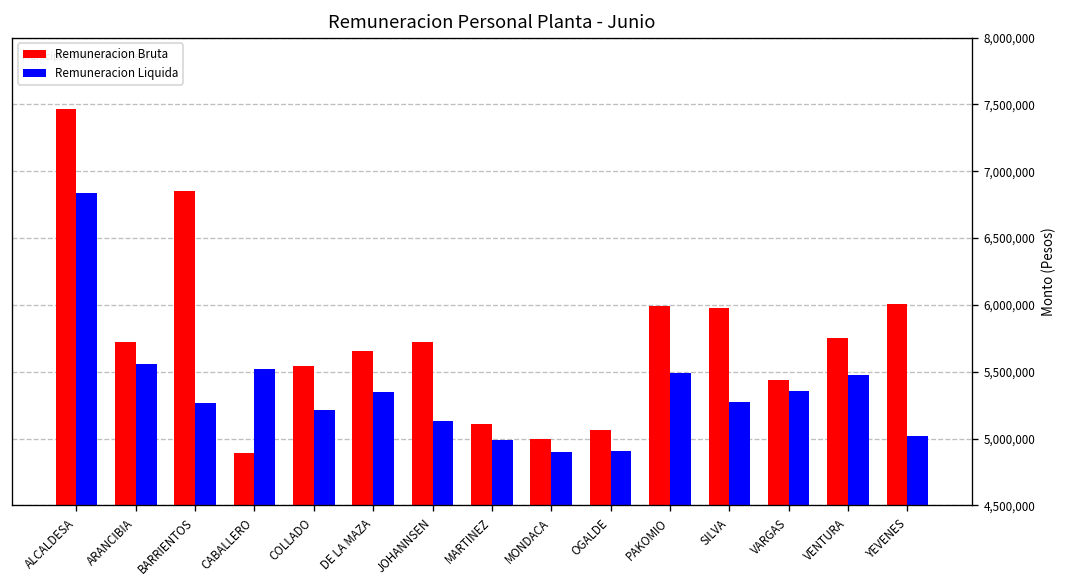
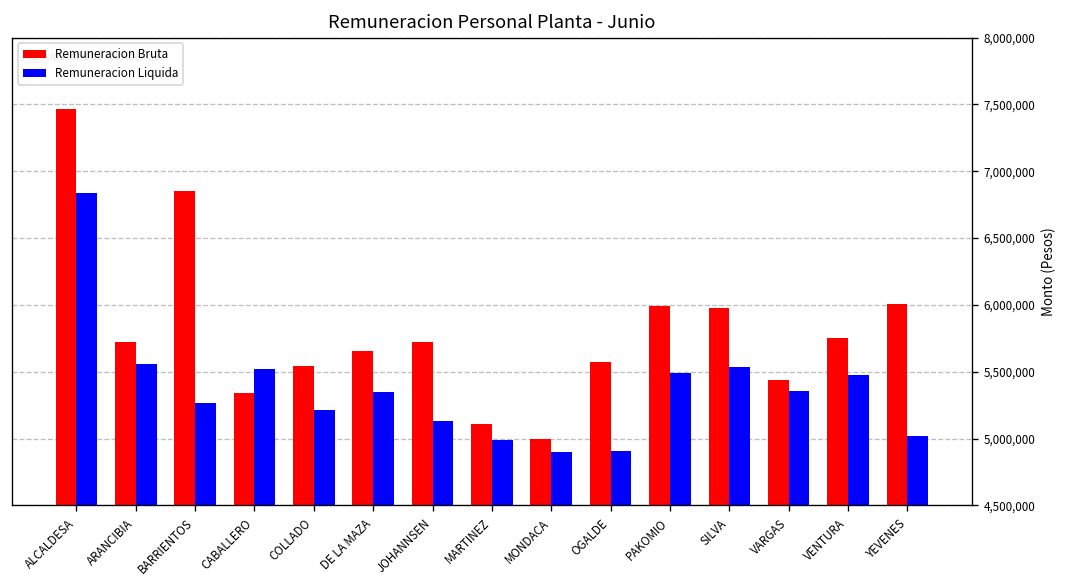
Remuneracion Bruta, CABALLERO: 4,890,000 -> 5,340,000
Remuneracion Bruta, OGALDE: 5,070,000 -> 5,580,000
Remuneracion Liquida, SILVA: 5,280,000 -> 5,530,000
